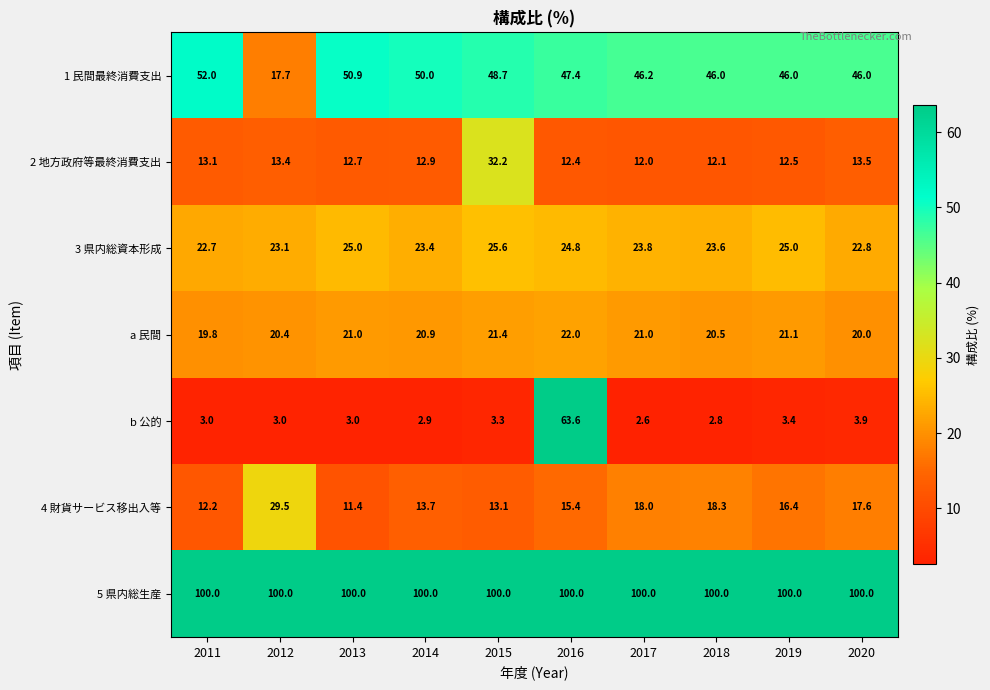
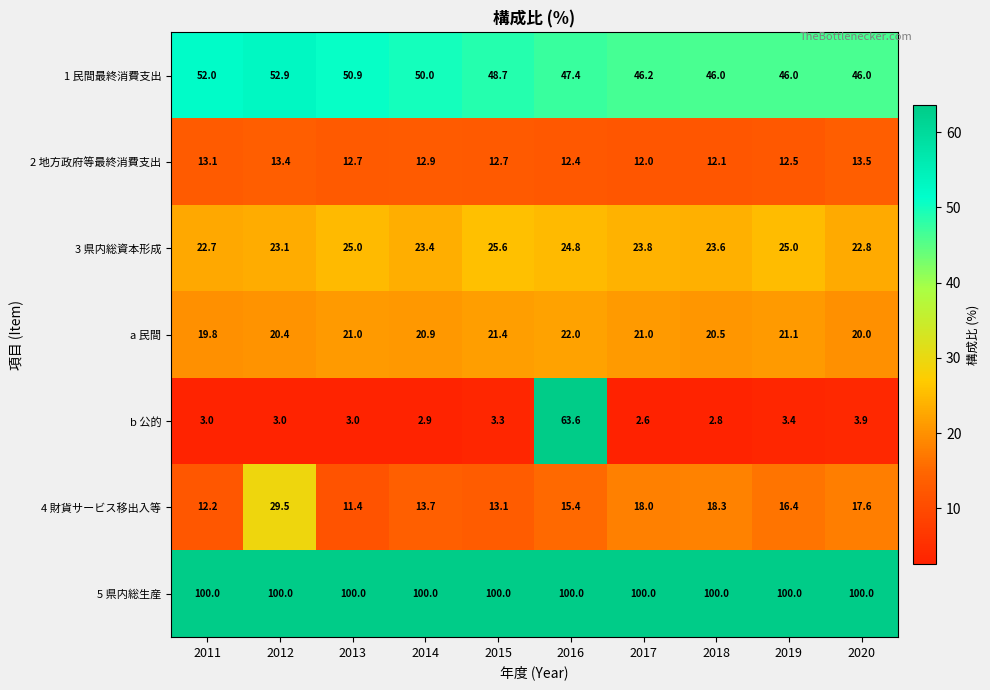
1 民間最終消費支出, 2012: 17.7 -> 52.9
2 地方政府等最終消費支出, 2015: 32.2 -> 12.7
